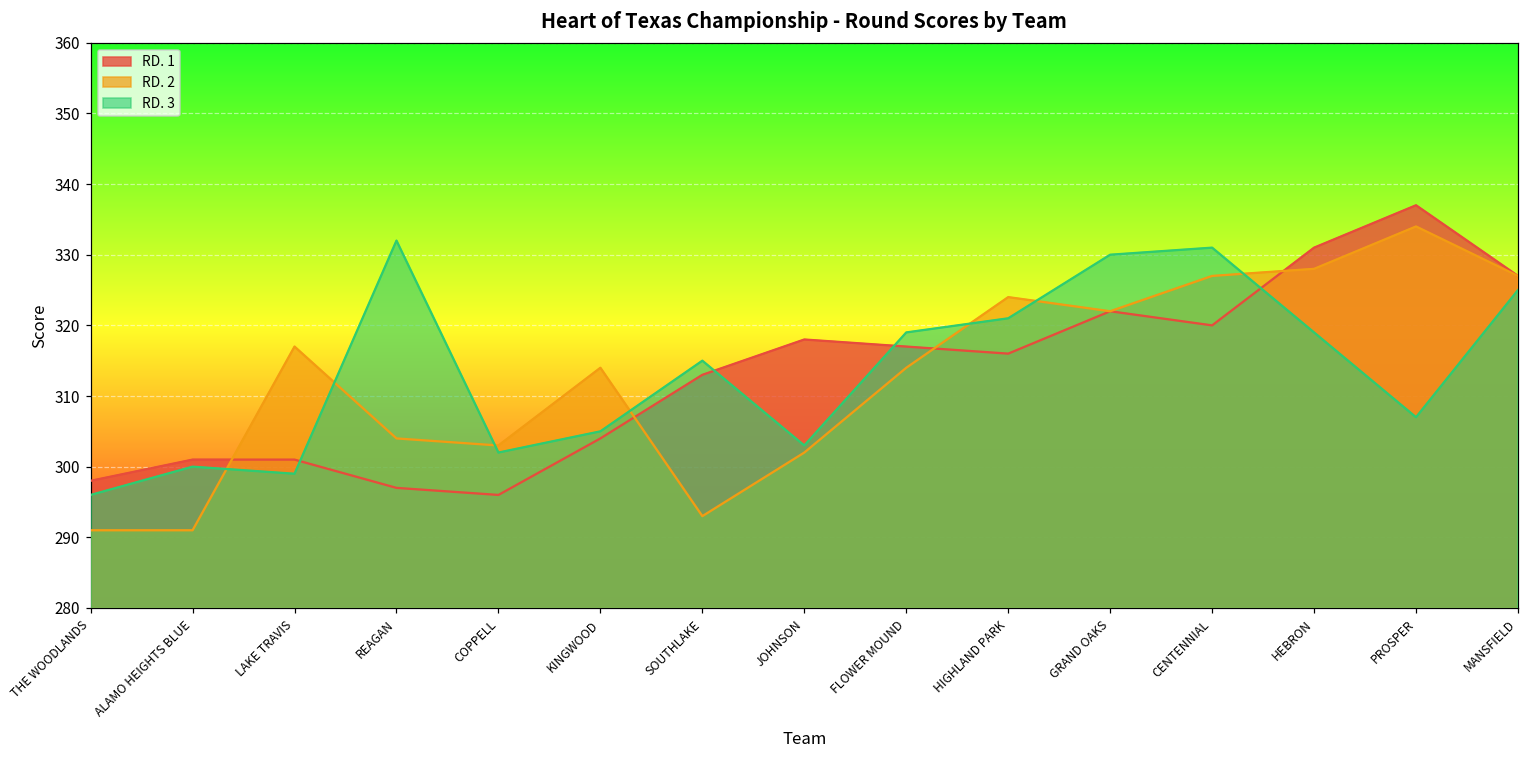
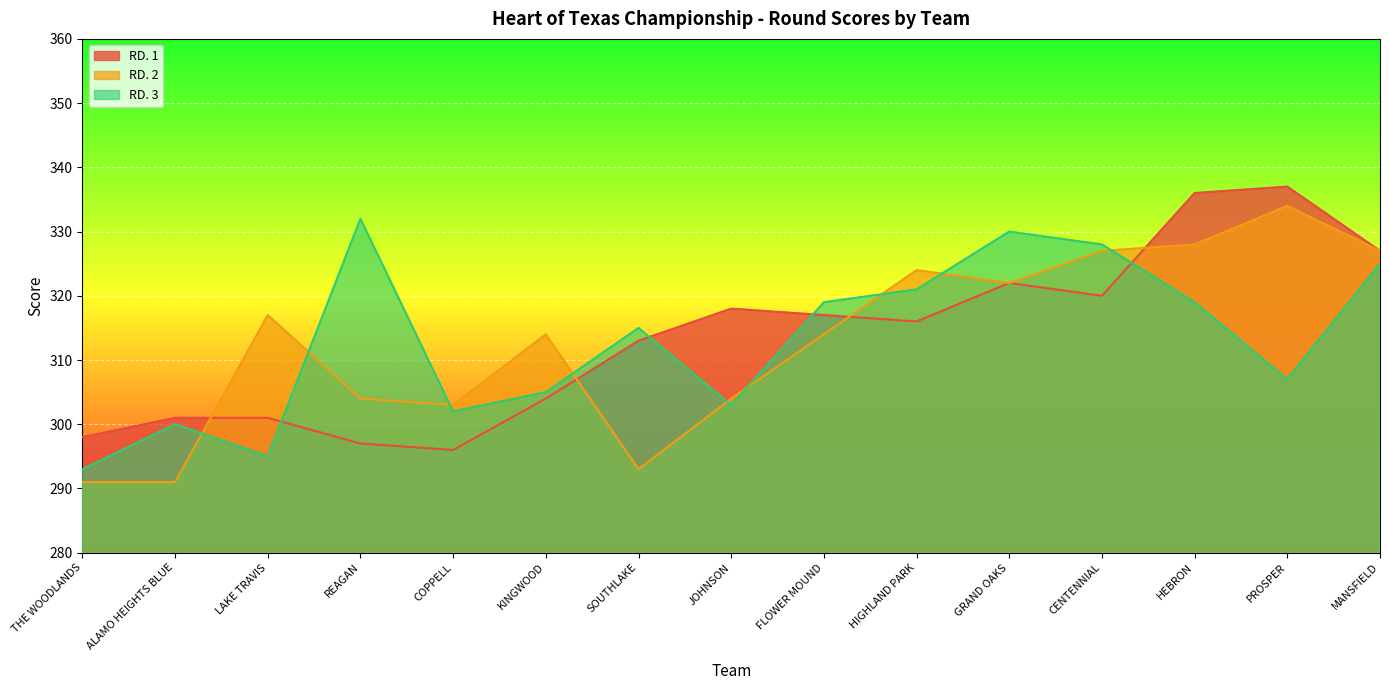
RD. 3, THE WOODLANDS: 296 -> 293
RD. 3, LAKE TRAVIS: 299 -> 295
RD. 2, JOHNSON: 302 -> 304
RD. 3, CENTENNIAL: 331 -> 328
RD. 1, HEBRON: 331 -> 336
